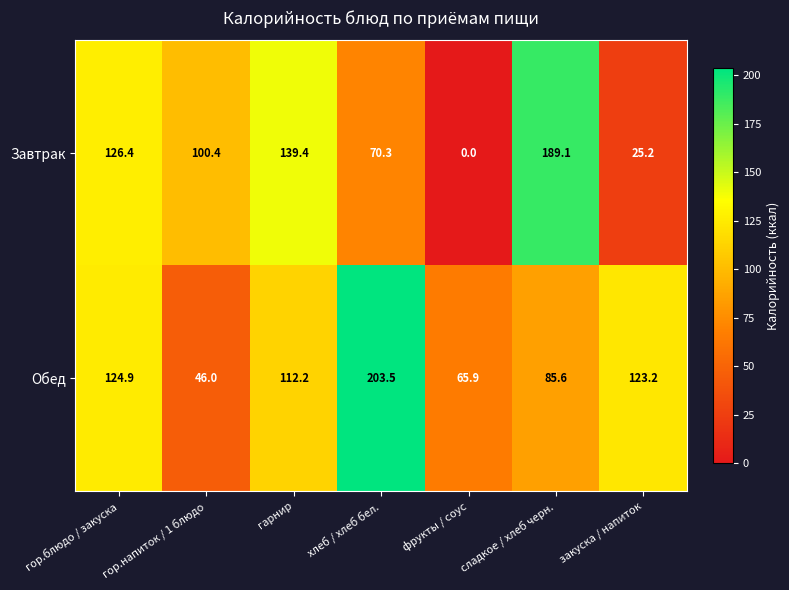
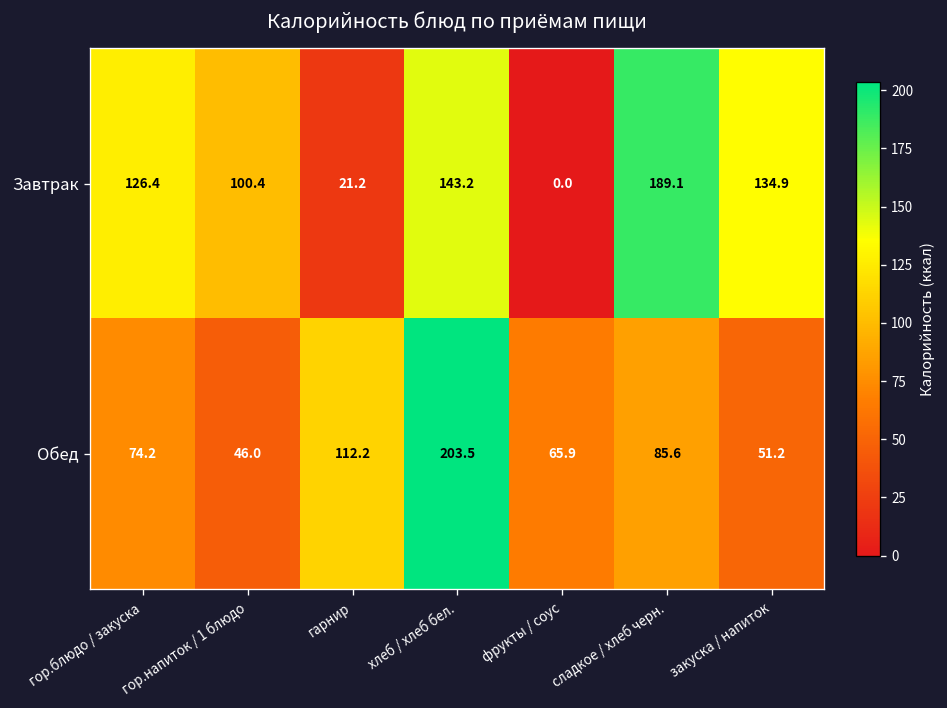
Завтрак, гарнир: 139.4 -> 21.2
Завтрак, хлеб / хлеб бел.: 70.3 -> 143.2
Завтрак, закуска / напиток: 25.2 -> 134.9
Обед, гор.блюдо / закуска: 124.9 -> 74.2
Обед, закуска / напиток: 123.2 -> 51.2
